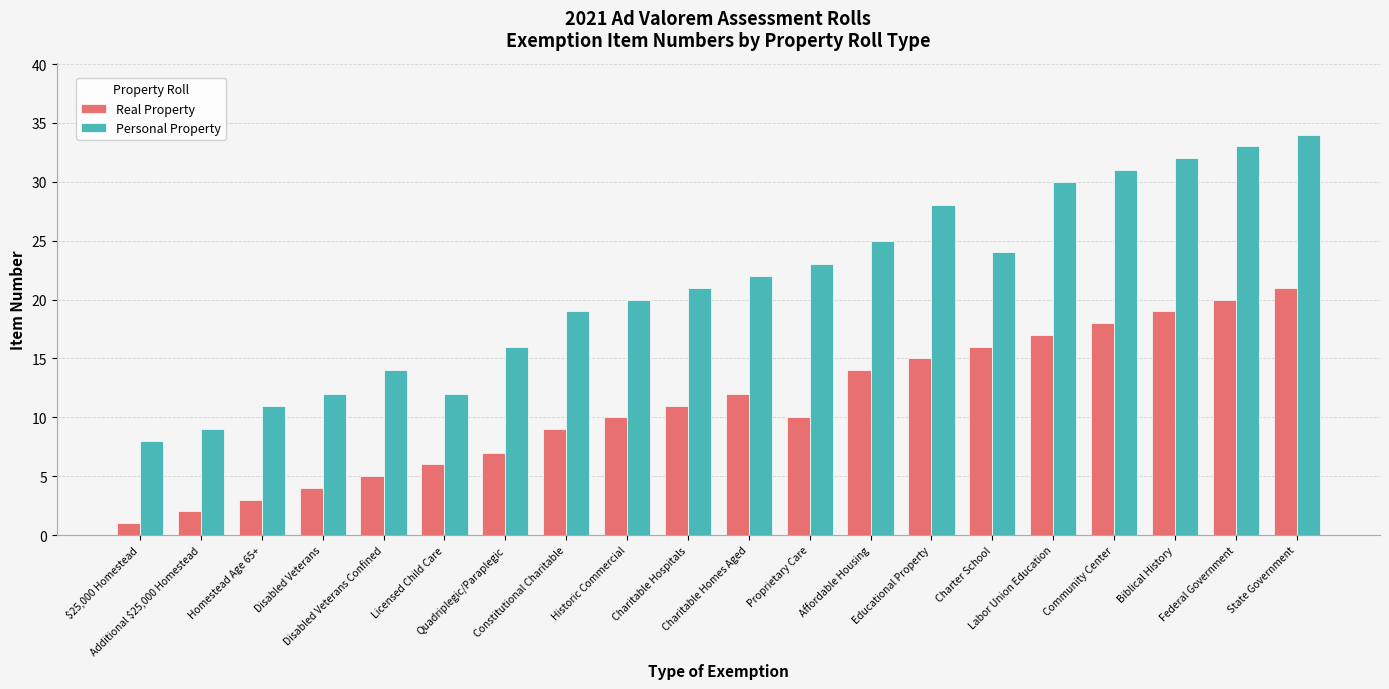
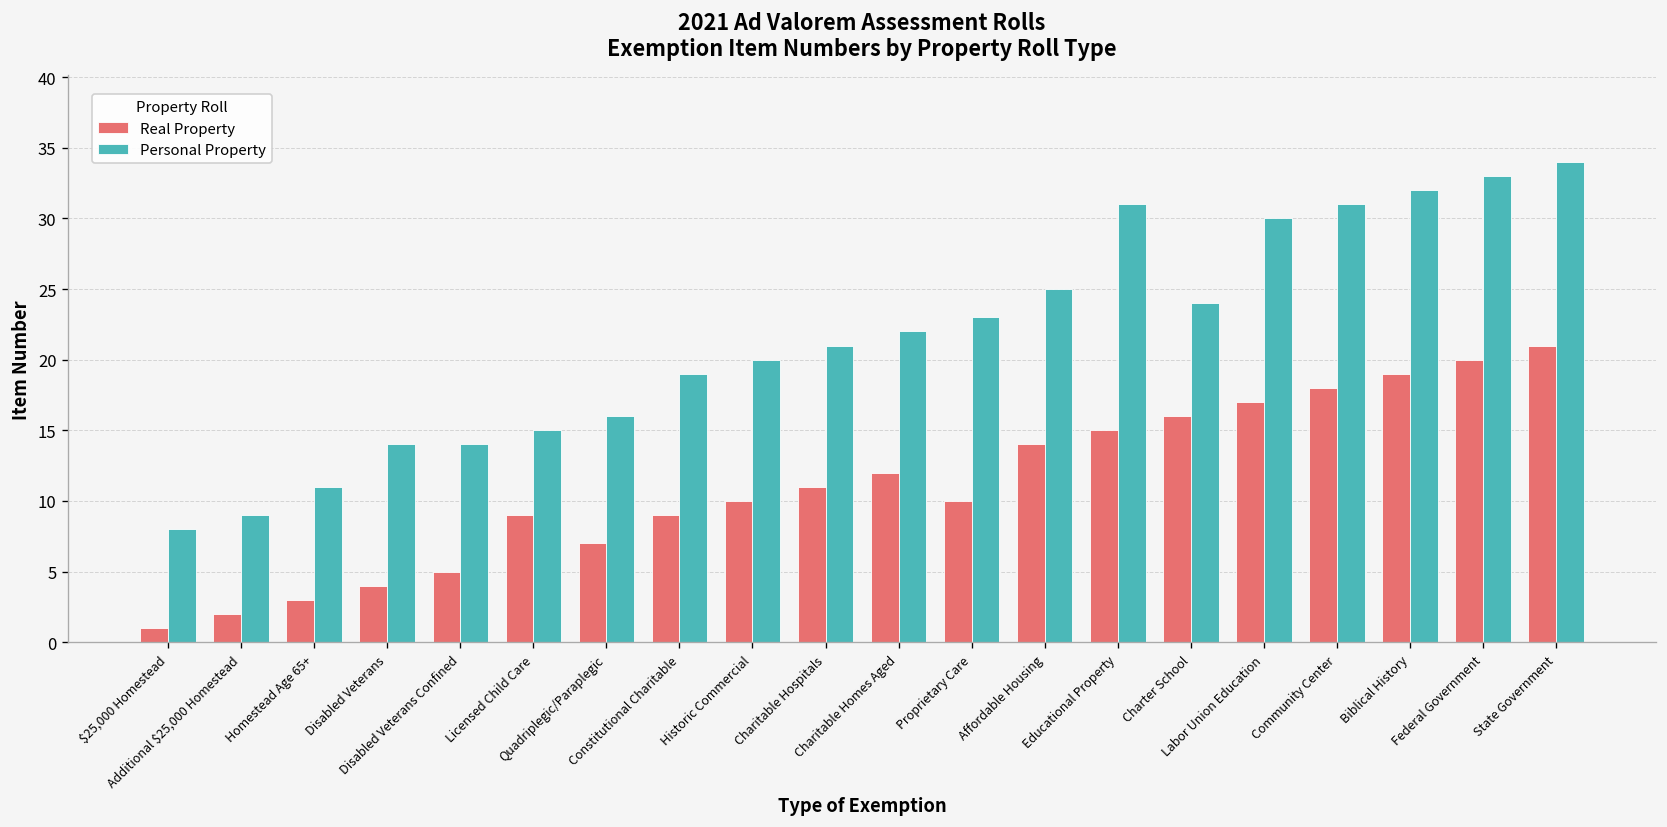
Personal Property, Disabled Veterans: 12 -> 14
Real Property, Licensed Child Care: 6 -> 9
Personal Property, Licensed Child Care: 12 -> 15
Personal Property, Educational Property: 28 -> 31
